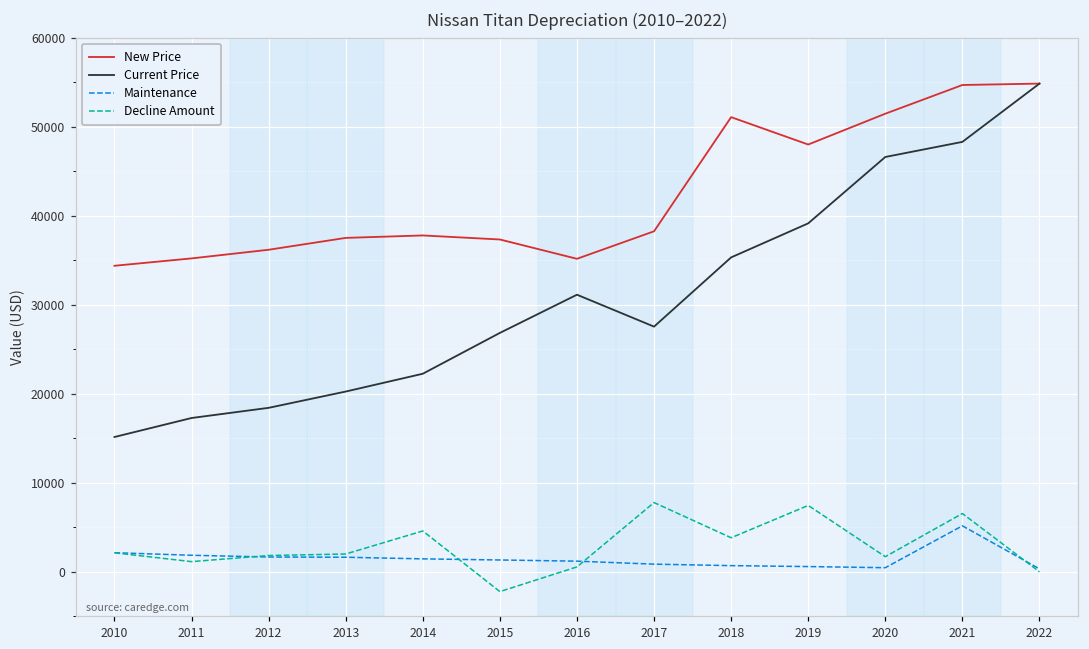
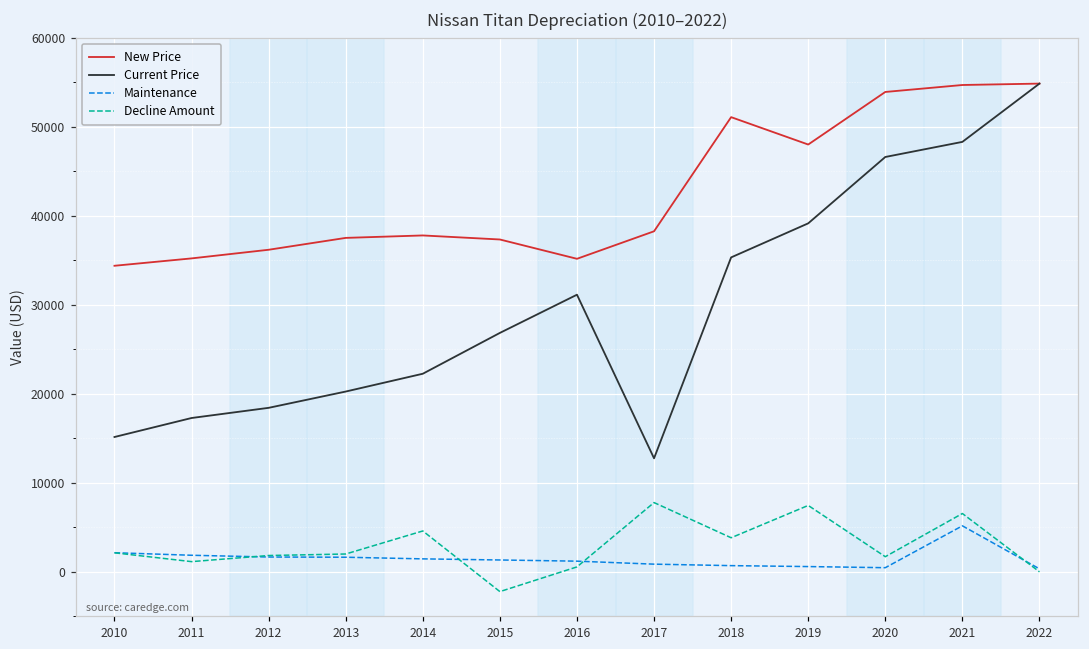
Current Price, 2017: 28000 -> 13000
New Price, 2020: 51000 -> 54000
